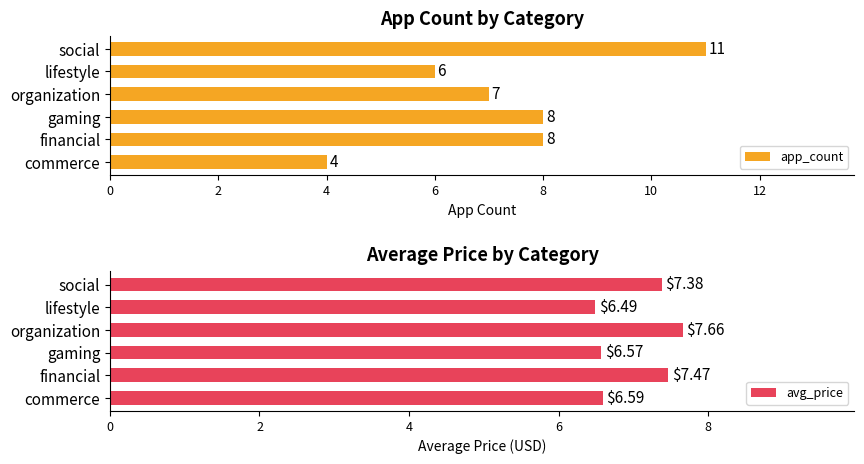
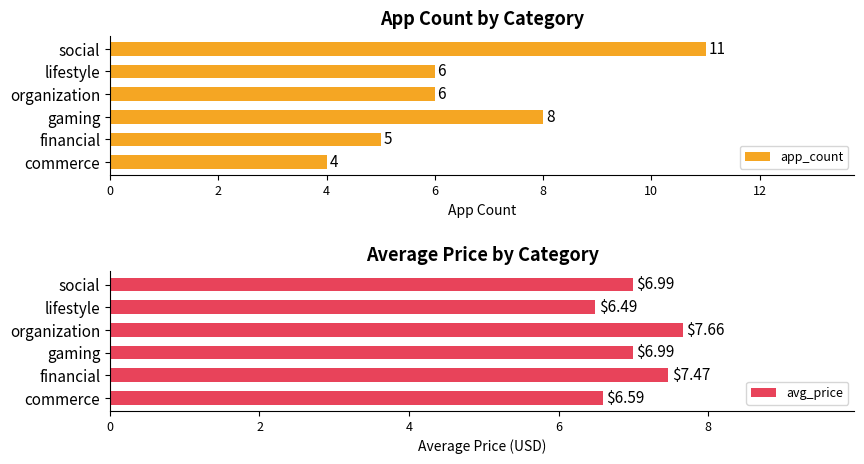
App Count by Category, organization: 7 -> 6
App Count by Category, financial: 8 -> 5
Average Price by Category, social: $7.38 -> $6.99
Average Price by Category, gaming: $6.57 -> $6.99
